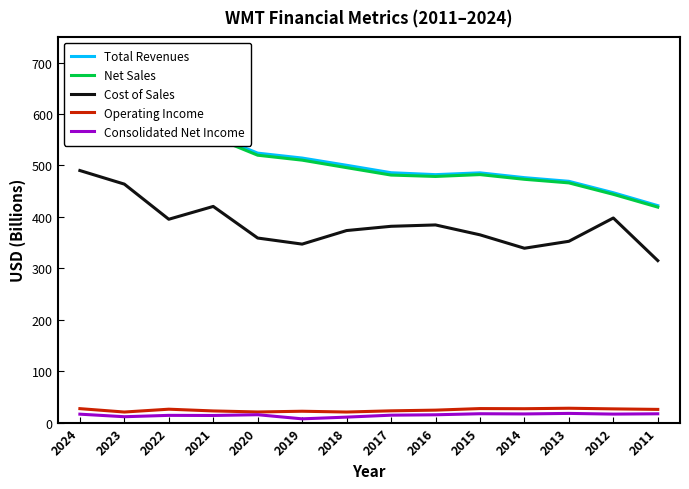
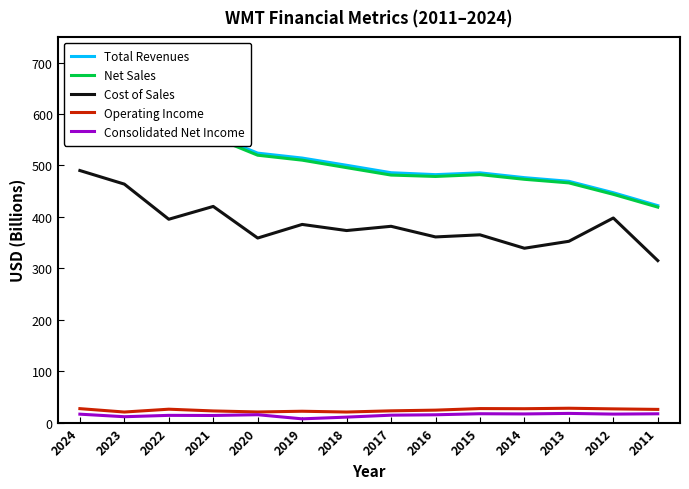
Cost of Sales, 2019: 350 -> 390
Cost of Sales, 2016: 380 -> 360
